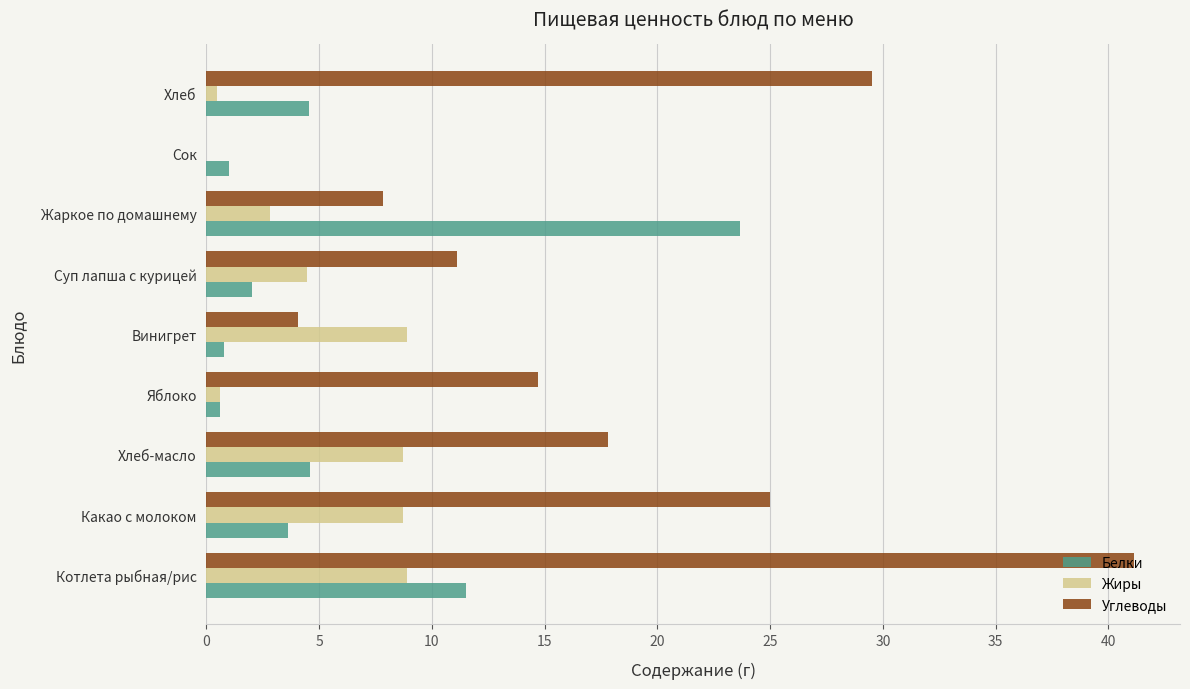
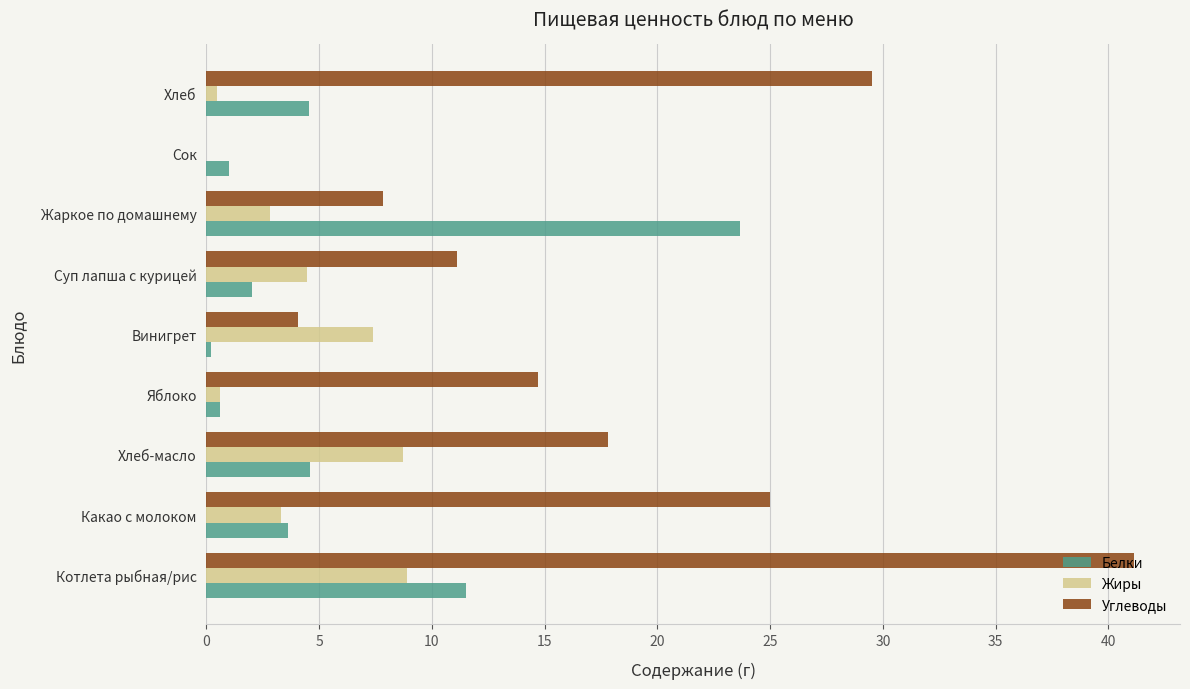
Жиры, Винигрет: 8.9 -> 7.4
Белки, Винигрет: 0.8 -> 0.2
Жиры, Какао с молоком: 8.7 -> 3.3
